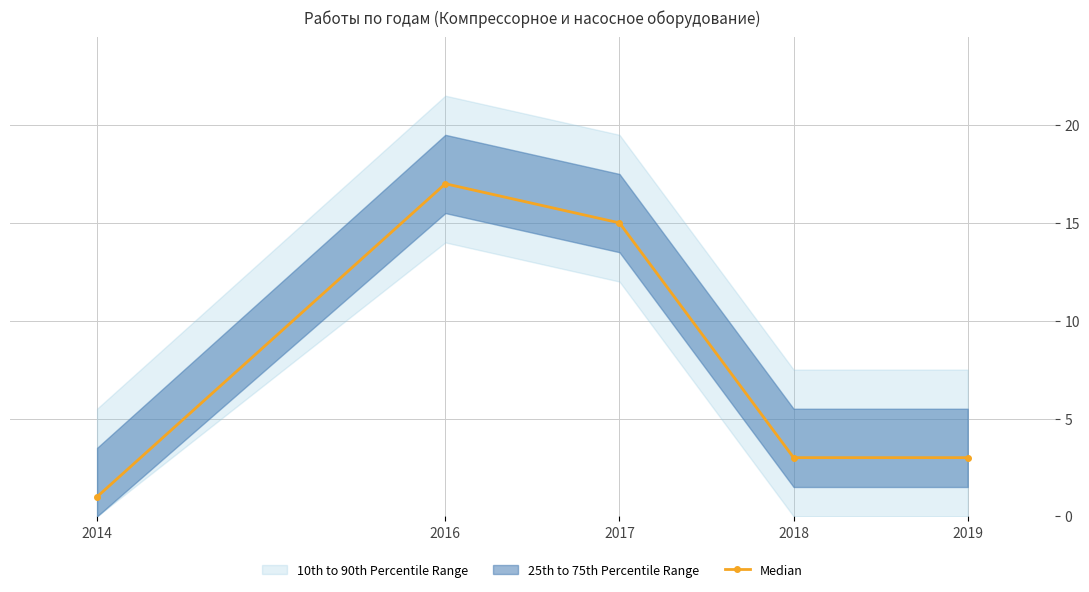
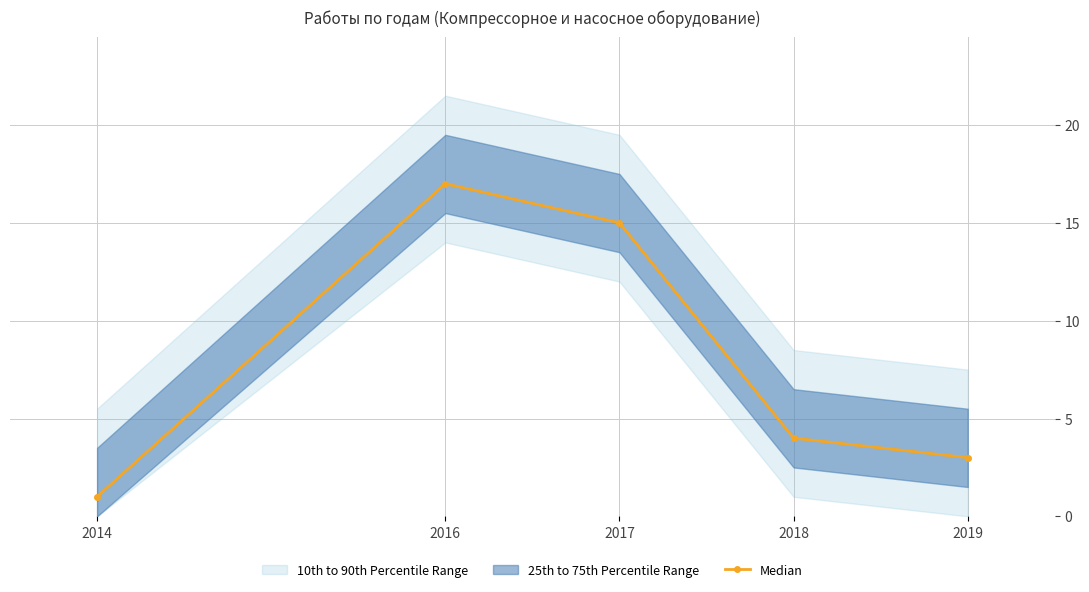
Median, 2018: 3 -> 4
